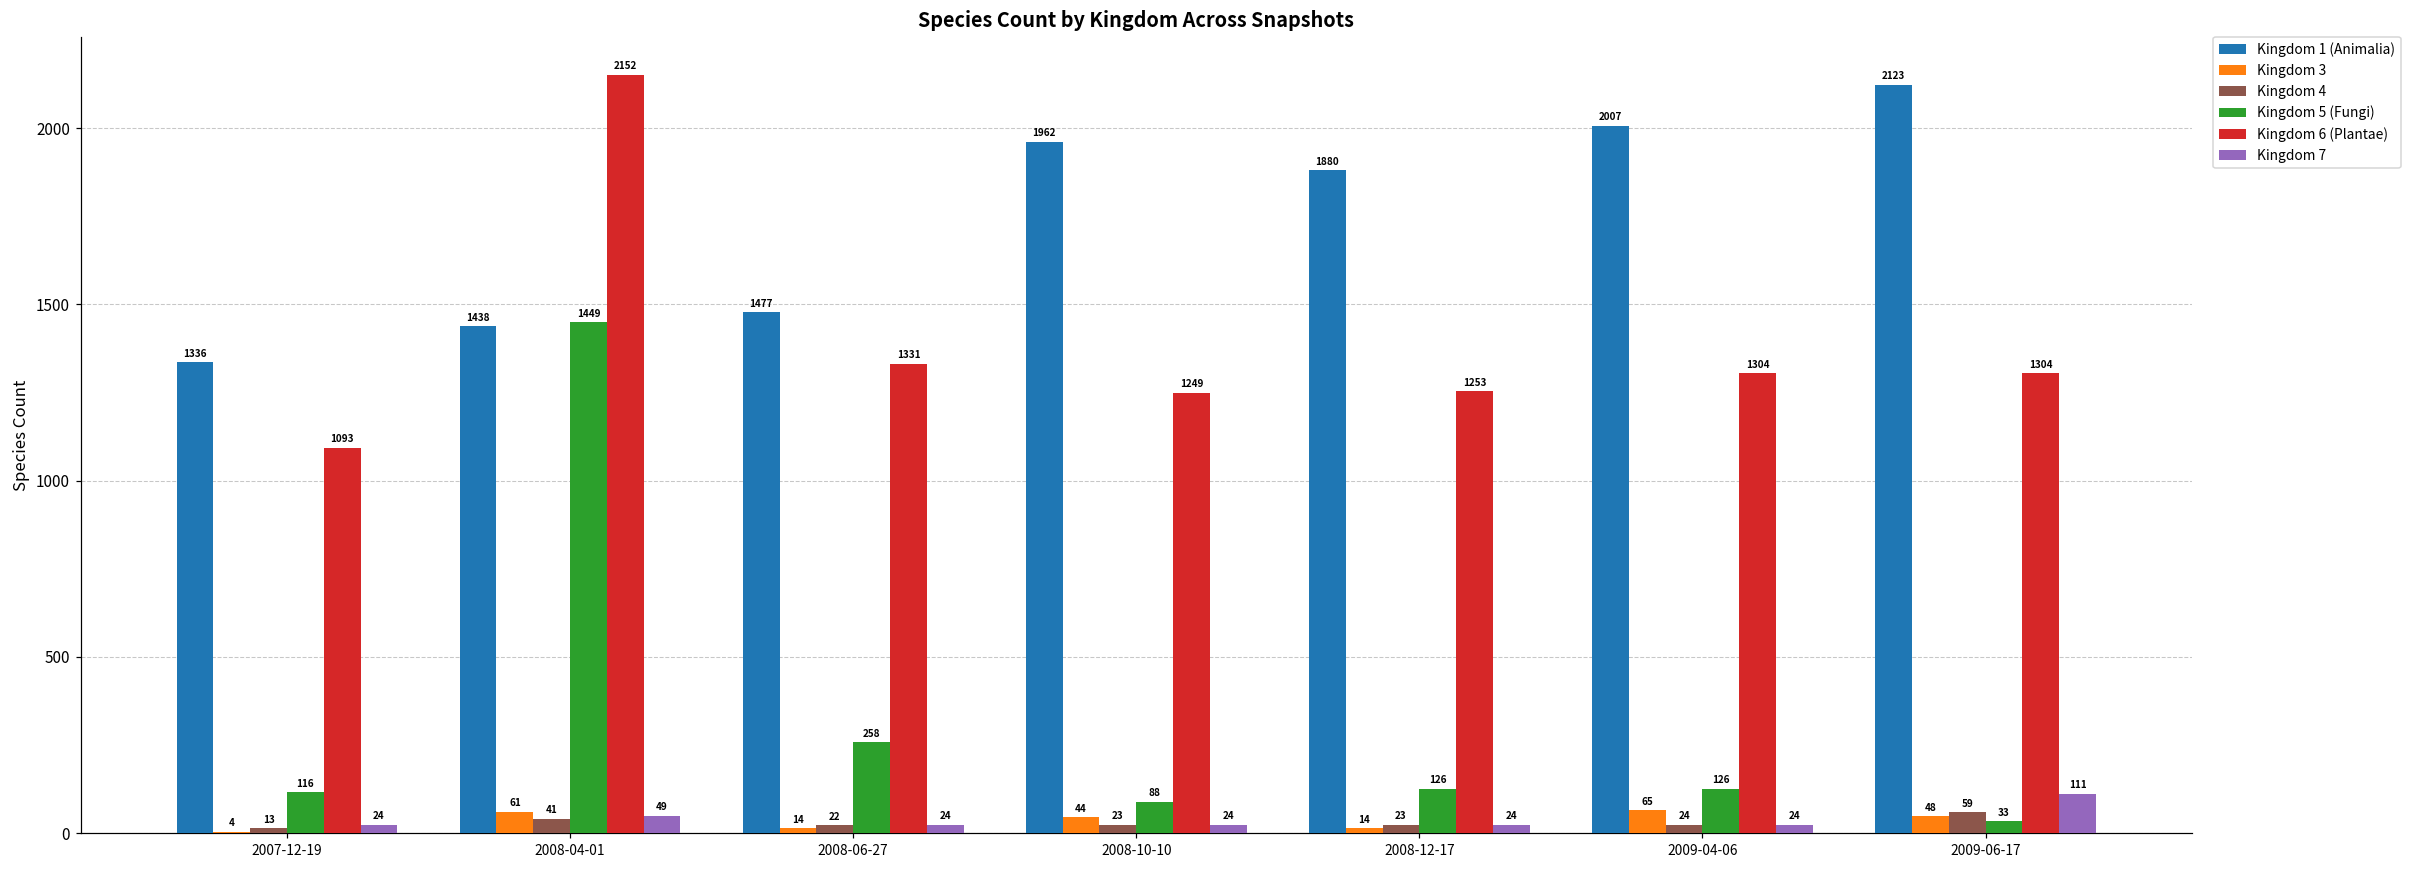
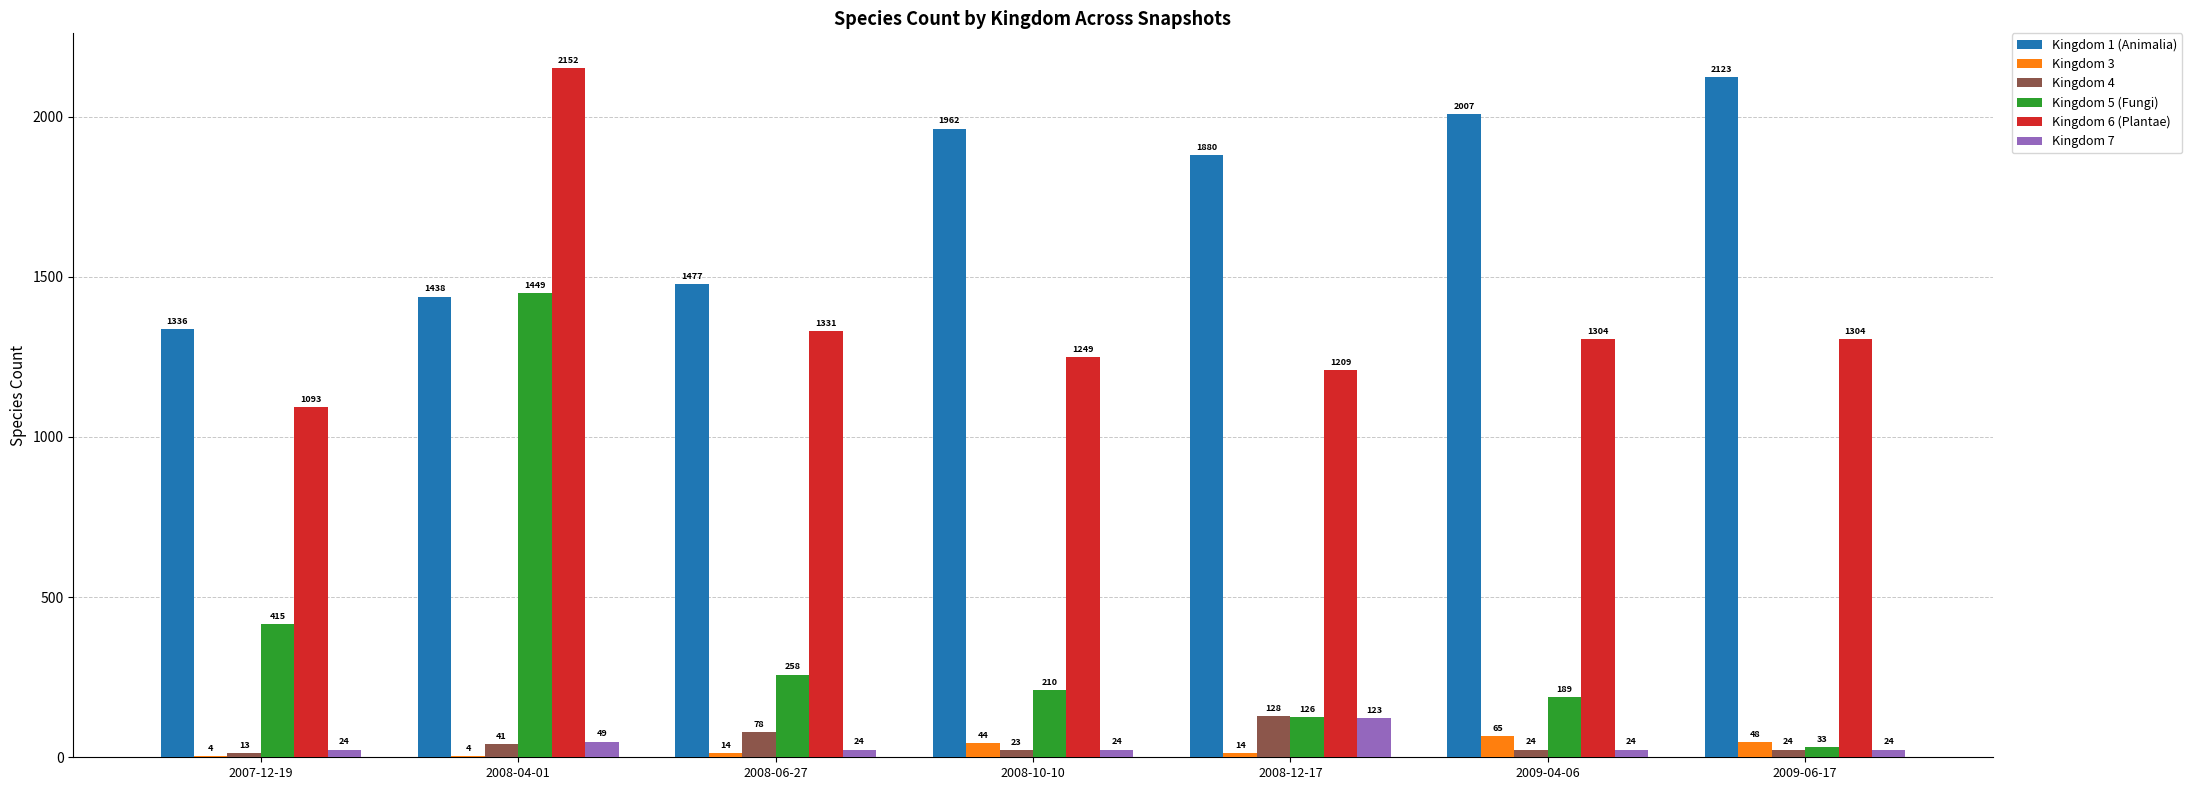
Kingdom 5 (Fungi), 2007-12-19: 116 -> 415
Kingdom 3, 2008-04-01: 61 -> 4
Kingdom 4, 2008-06-27: 22 -> 78
Kingdom 5 (Fungi), 2008-10-10: 88 -> 210
Kingdom 4, 2008-12-17: 23 -> 128
Kingdom 6 (Plantae), 2008-12-17: 1253 -> 1209
Kingdom 7, 2008-12-17: 24 -> 123
Kingdom 5 (Fungi), 2009-04-06: 126 -> 189
Kingdom 4, 2009-06-17: 59 -> 24
Kingdom 7, 2009-06-17: 111 -> 24
